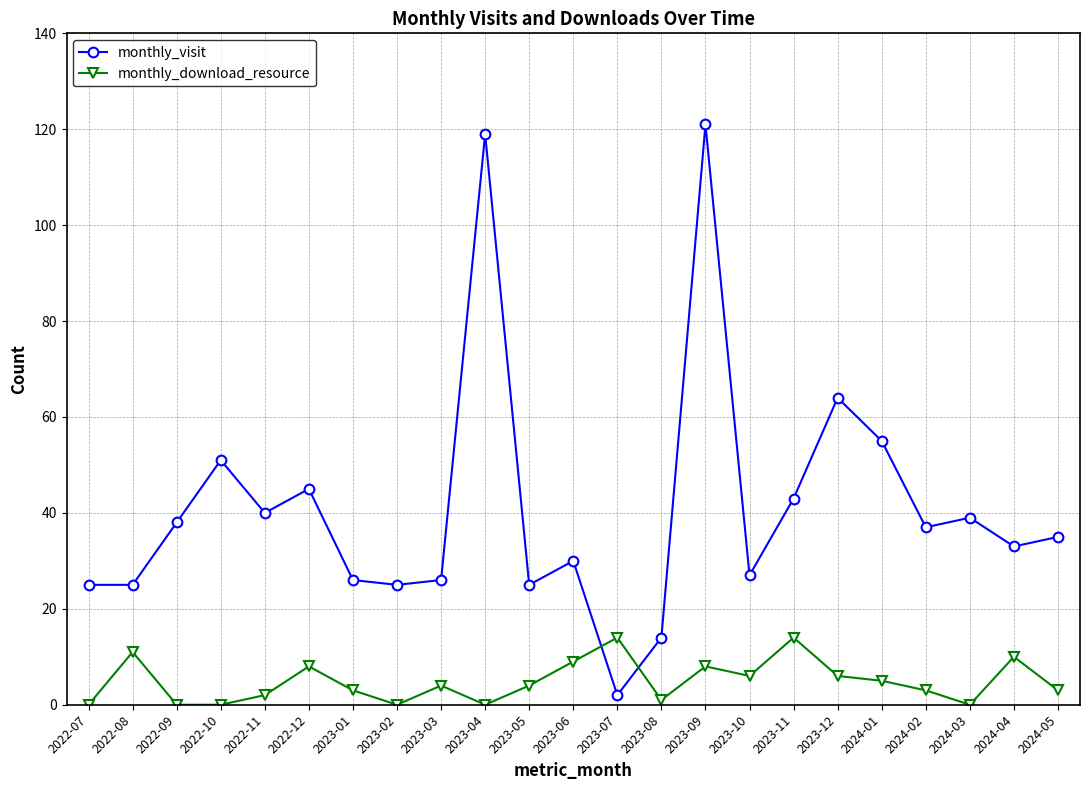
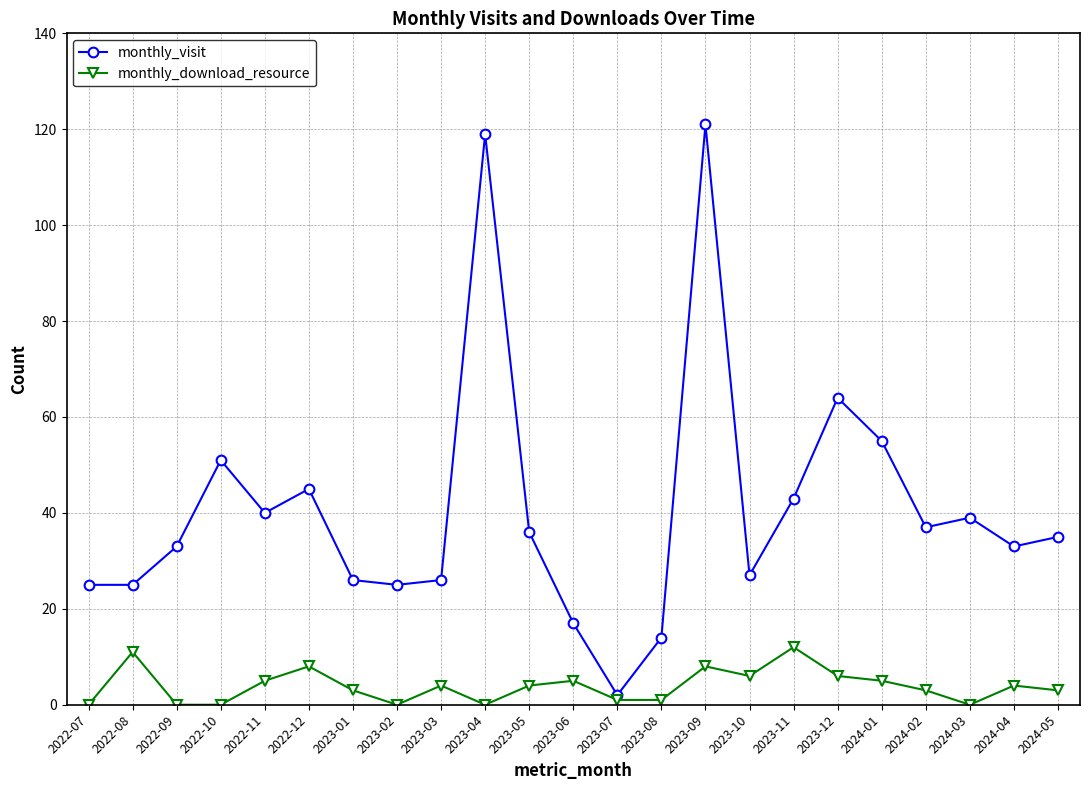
monthly_visit, 2022-09: 38 -> 33
monthly_download_resource, 2022-11: 2 -> 5
monthly_visit, 2023-05: 25 -> 36
monthly_visit, 2023-06: 30 -> 17
monthly_download_resource, 2023-06: 9 -> 5
monthly_download_resource, 2023-07: 14 -> 1
monthly_download_resource, 2023-11: 14 -> 12
monthly_download_resource, 2024-04: 10 -> 4
